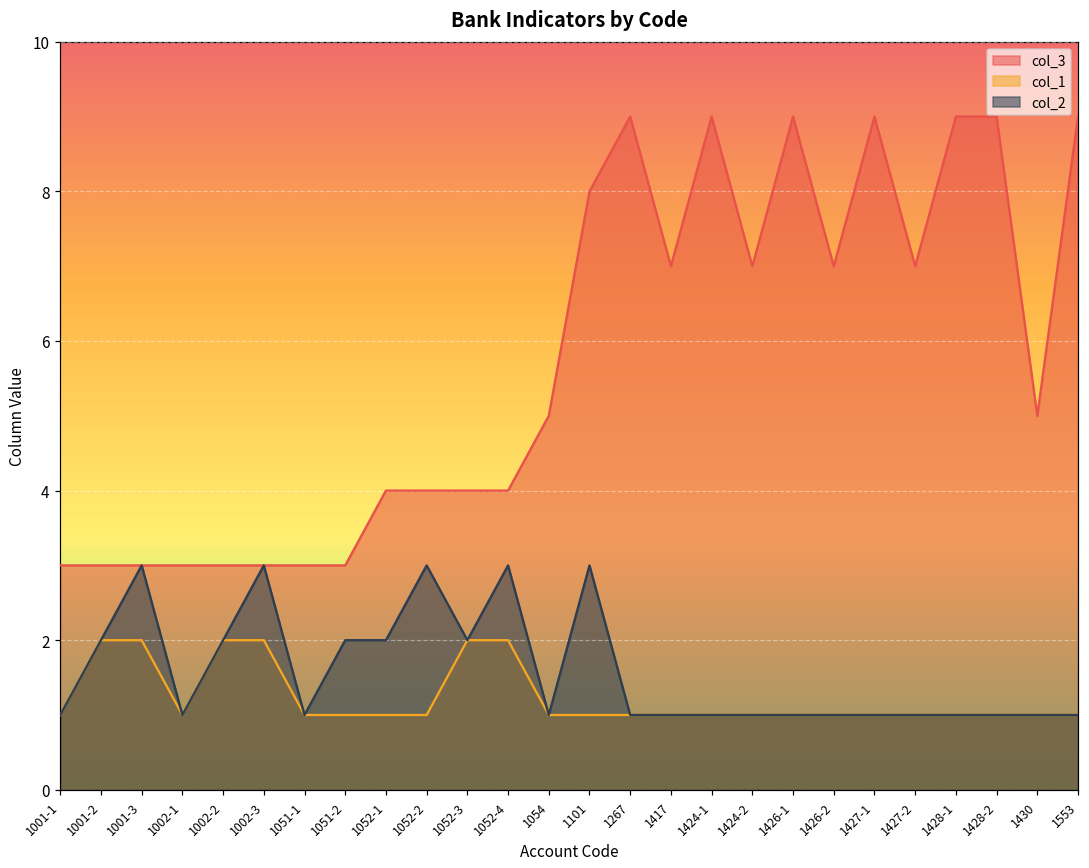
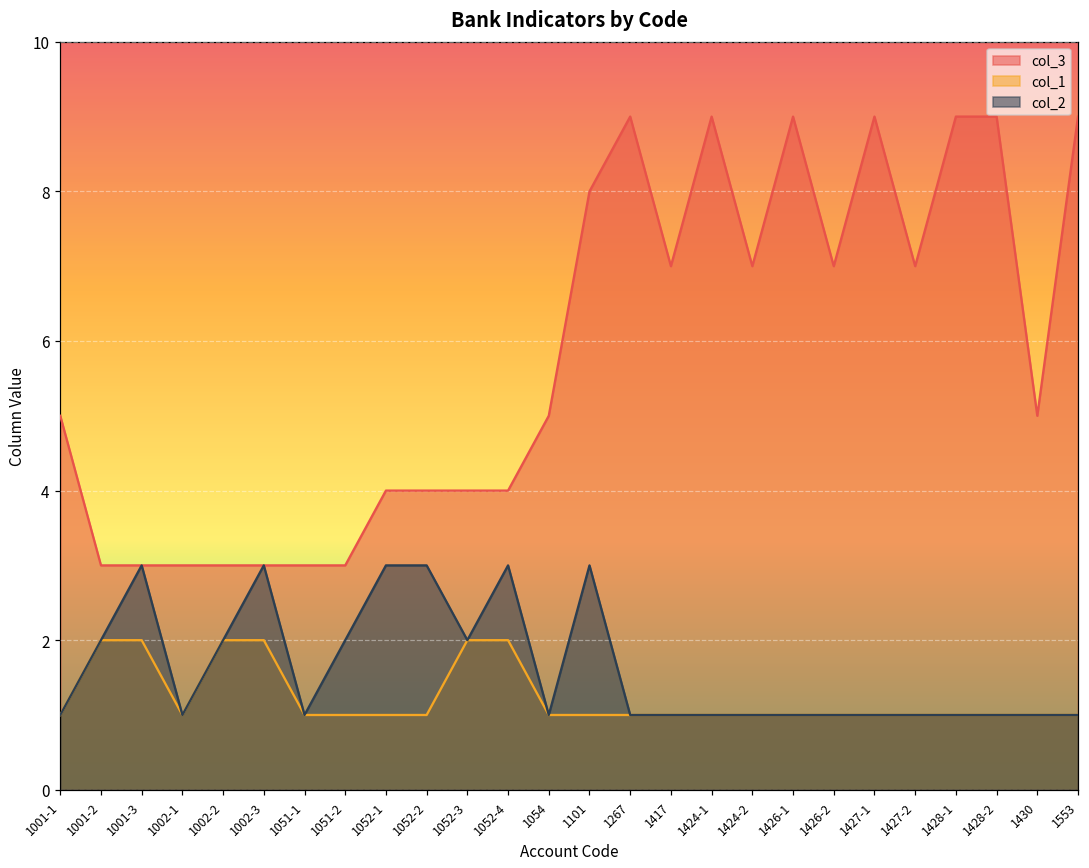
col_3, 1001-1: 3 -> 5
col_2, 1052-1: 2 -> 3
